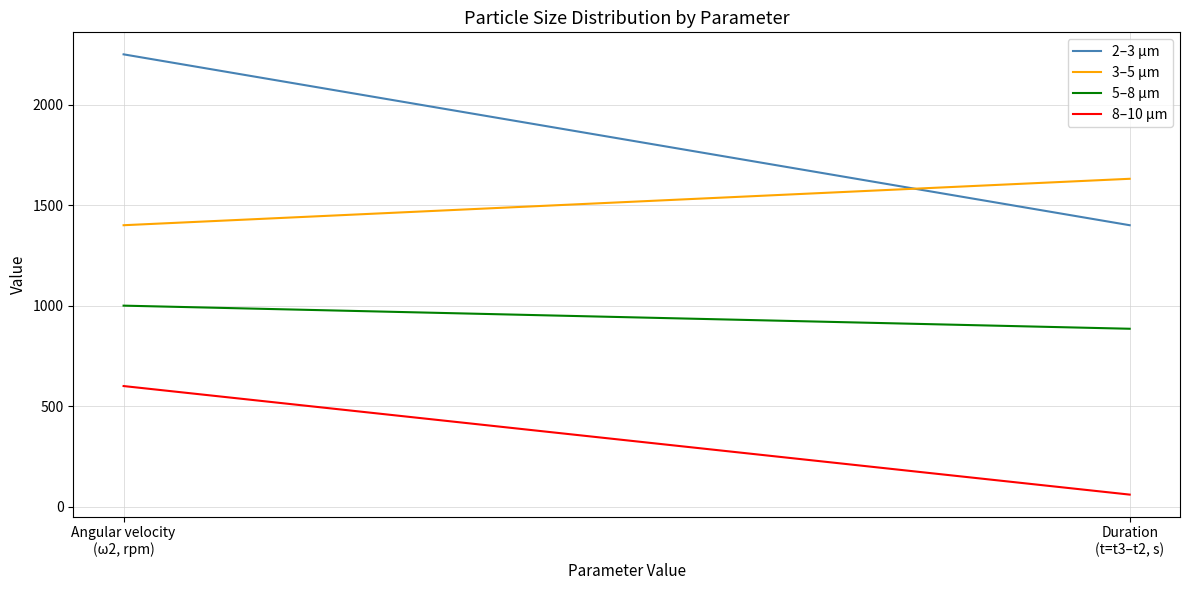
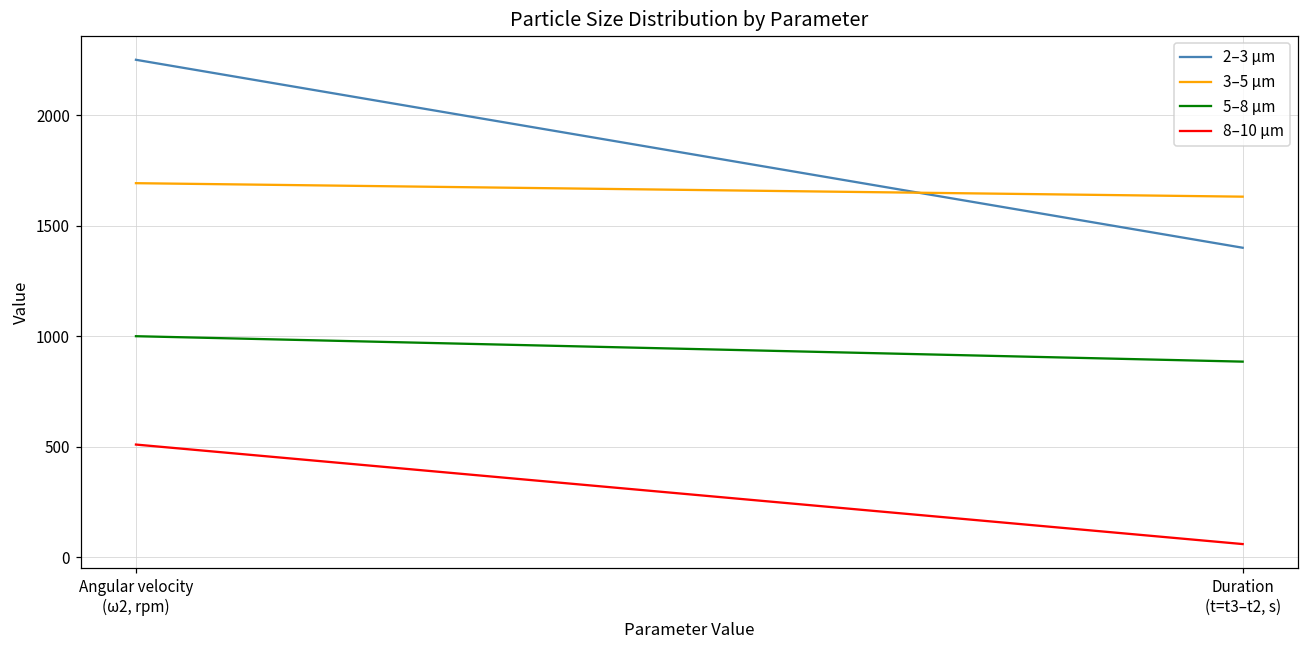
3–5 µm, Angular velocity (ω2, rpm): 1400 -> 1690
8–10 µm, Angular velocity (ω2, rpm): 600 -> 510
